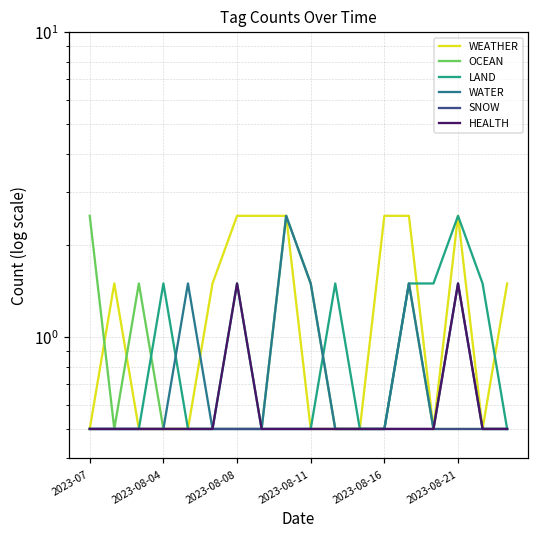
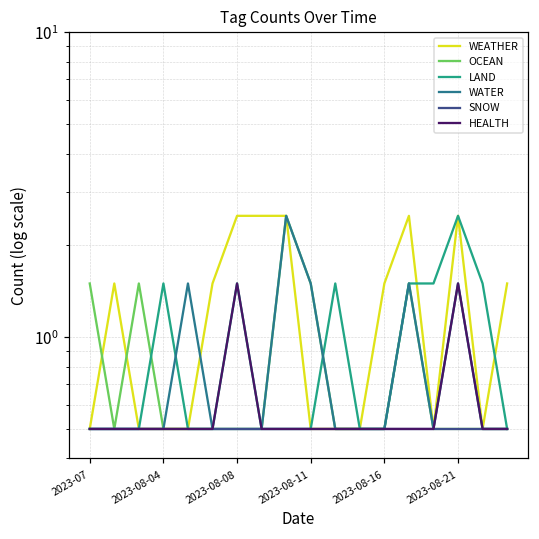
OCEAN, 2023-07: 2.5 -> 1.5
WEATHER, 2023-08-16: 2.5 -> 1.5
